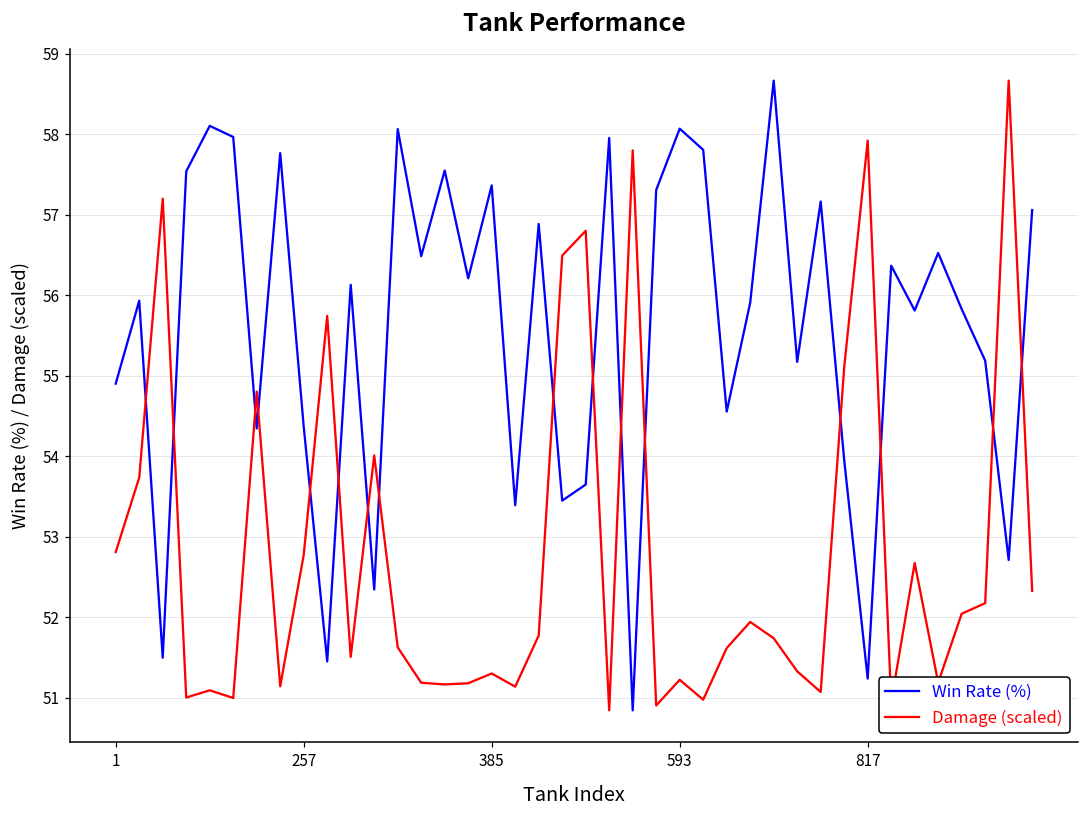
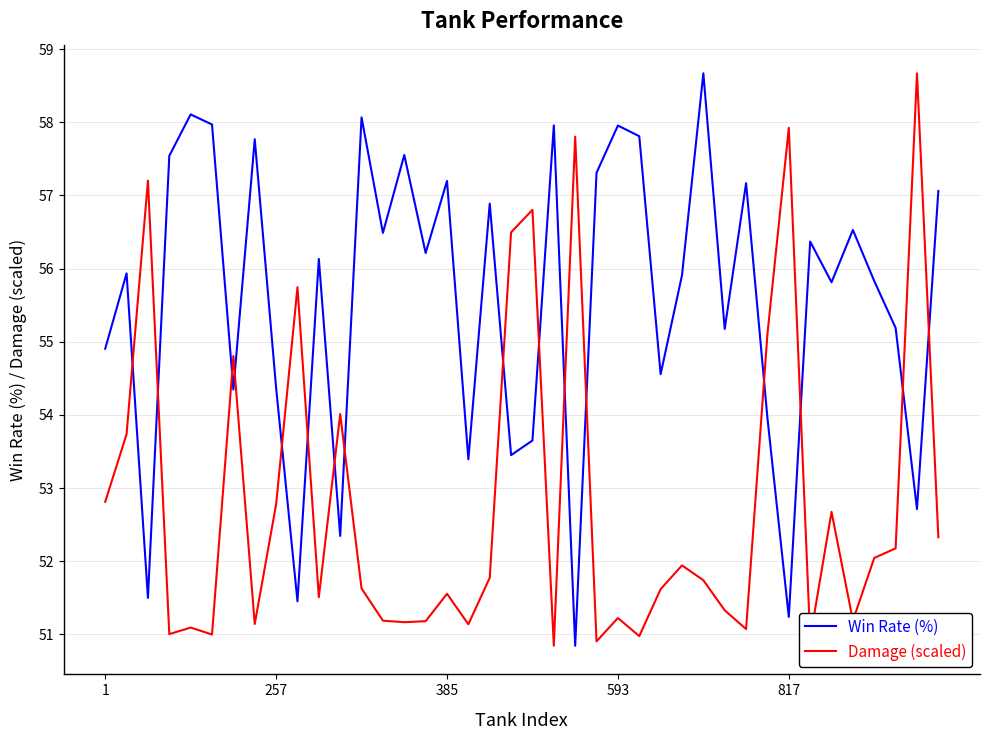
Win Rate (%), 385: 57.4 -> 57.2
Damage (scaled), 385: 51.3 -> 51.6
Win Rate (%), 593: 58.1 -> 58.0
